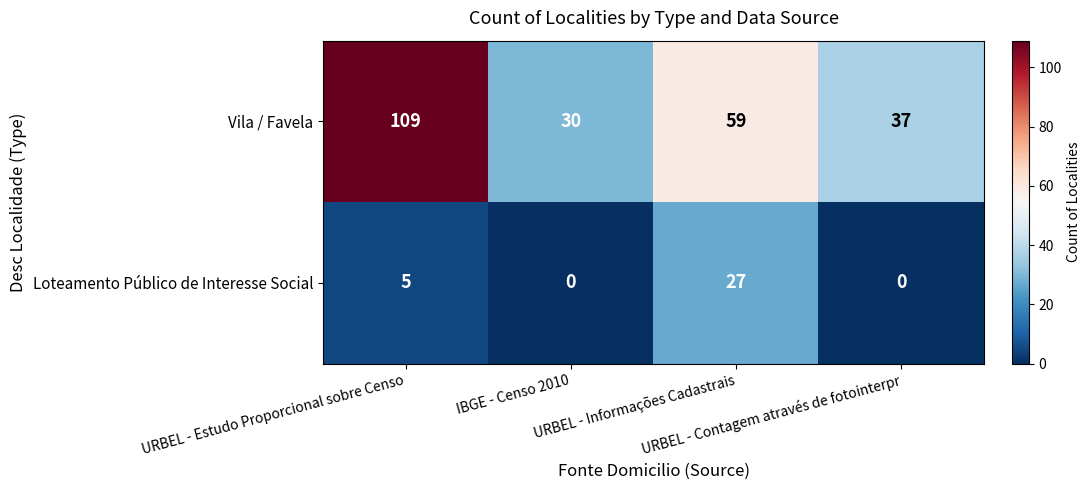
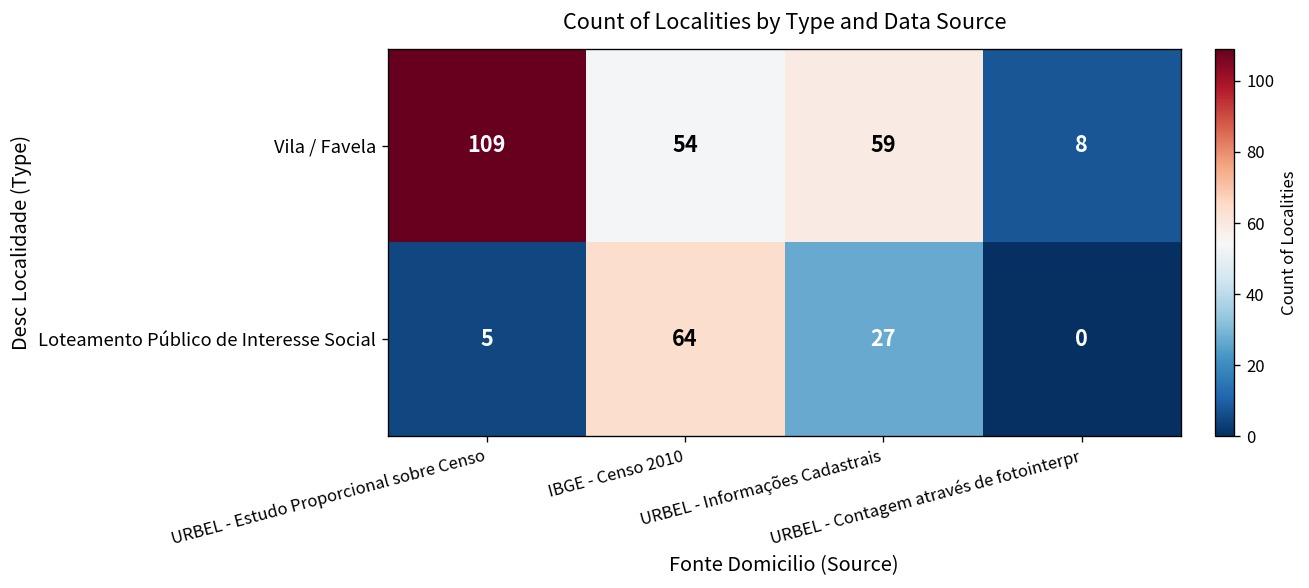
Vila / Favela, IBGE - Censo 2010: 30 -> 54
Vila / Favela, URBEL - Contagem através de fotointerpr: 37 -> 8
Loteamento Público de Interesse Social, IBGE - Censo 2010: 0 -> 64
